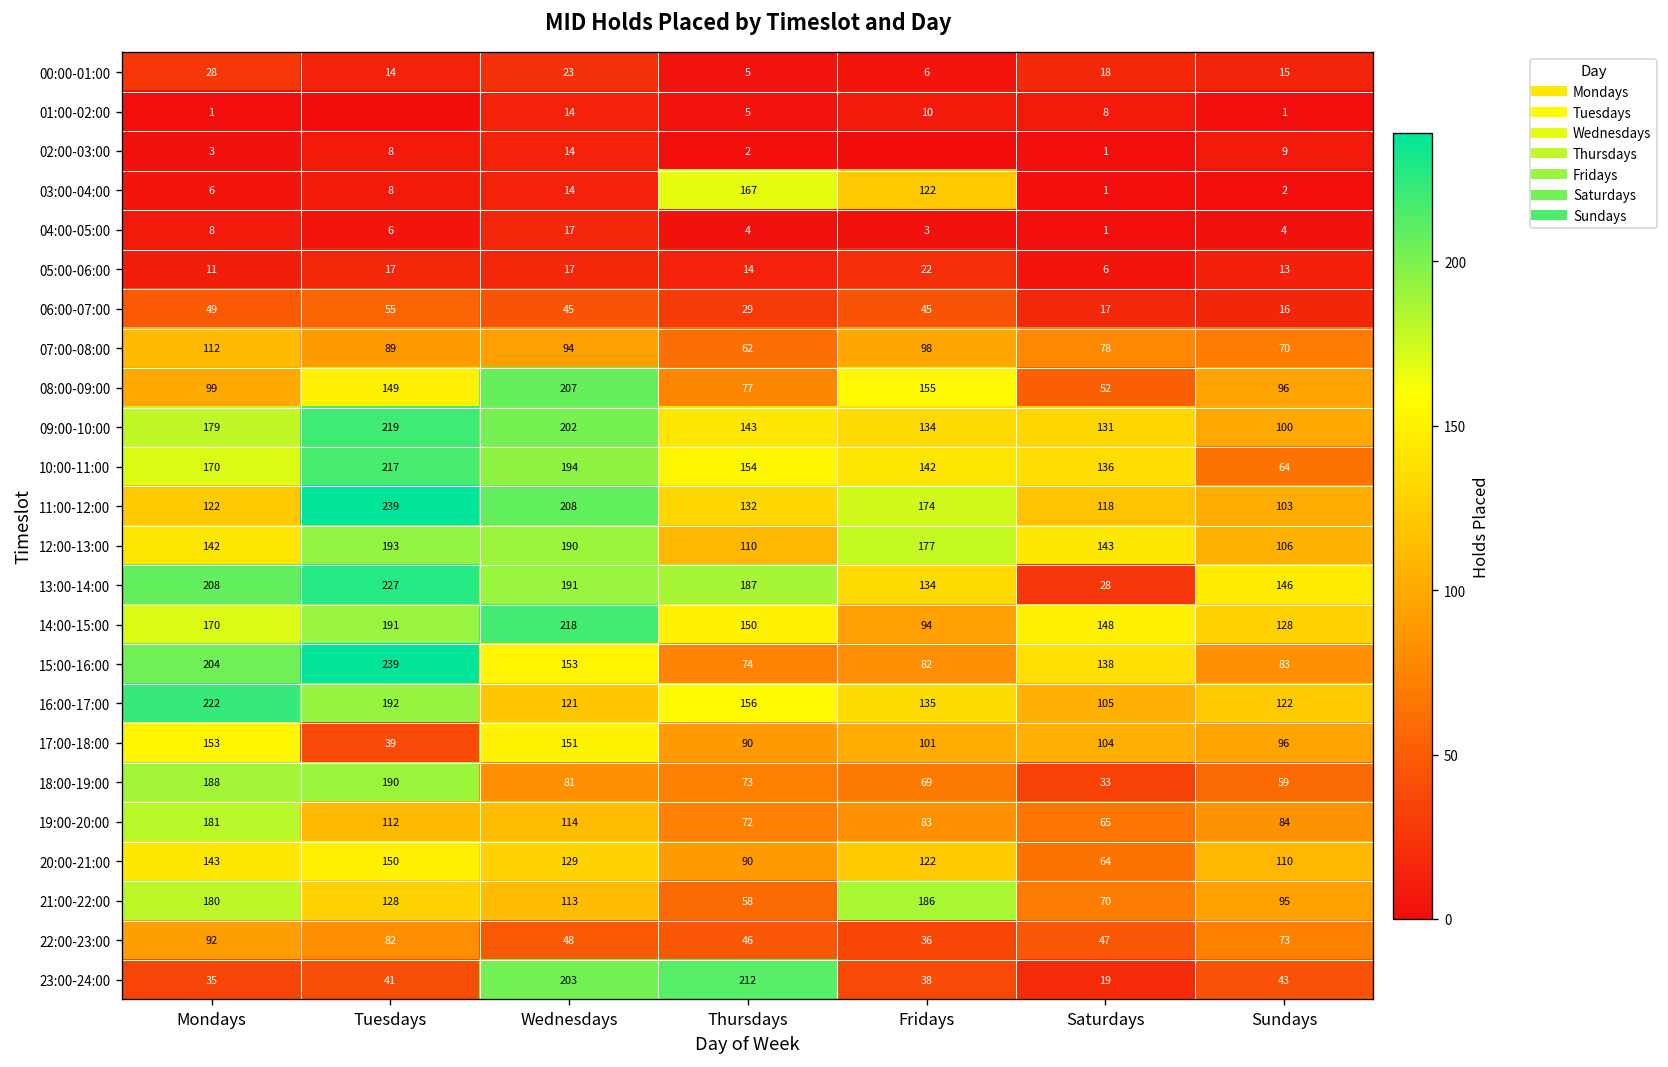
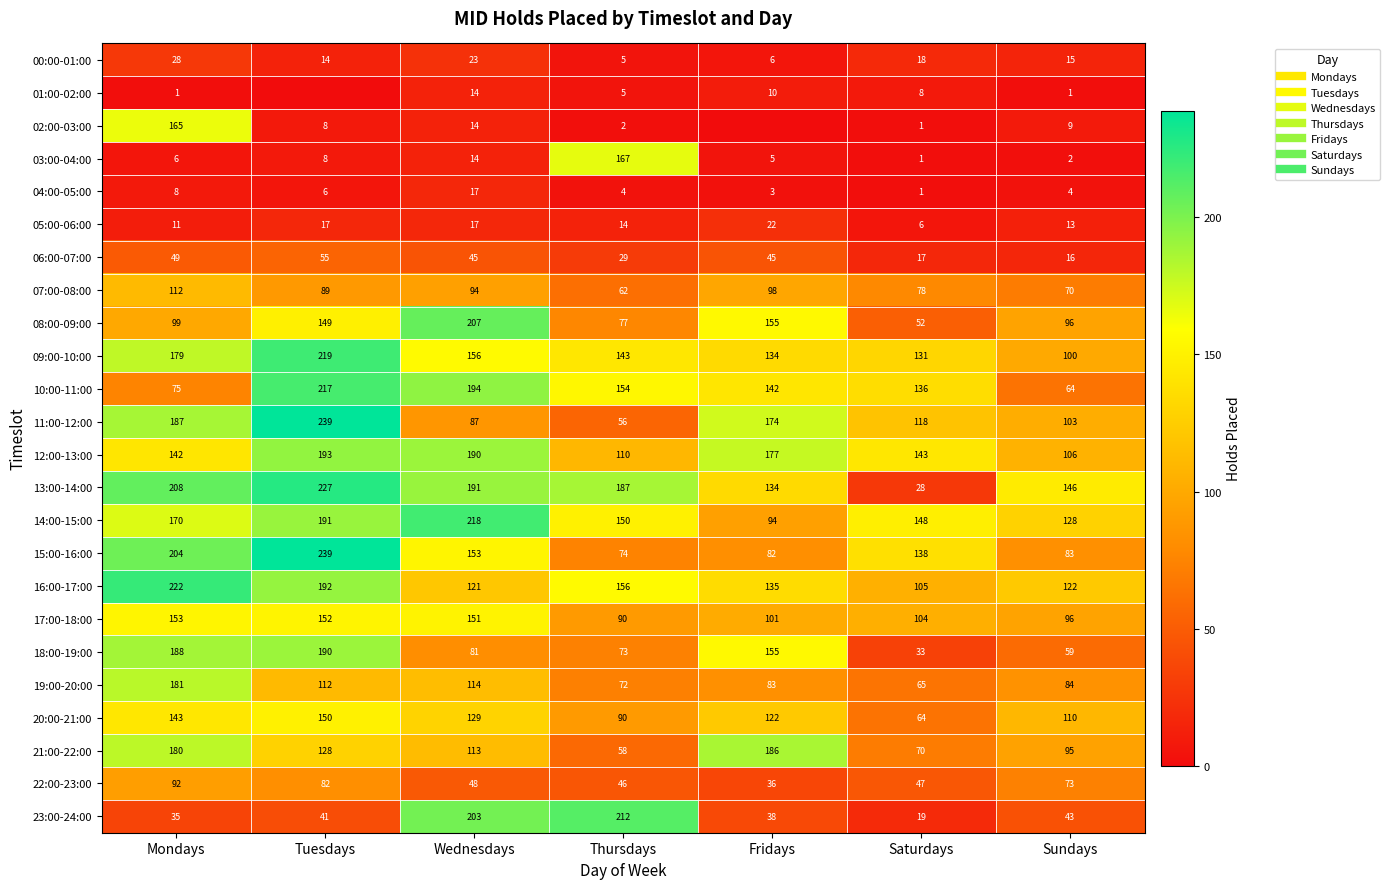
02:00-03:00, Mondays: 3 -> 165
03:00-04:00, Fridays: 122 -> 5
09:00-10:00, Wednesdays: 202 -> 156
10:00-11:00, Mondays: 170 -> 75
11:00-12:00, Mondays: 122 -> 187
11:00-12:00, Wednesdays: 208 -> 87
11:00-12:00, Thursdays: 132 -> 56
17:00-18:00, Tuesdays: 39 -> 152
18:00-19:00, Fridays: 69 -> 155
